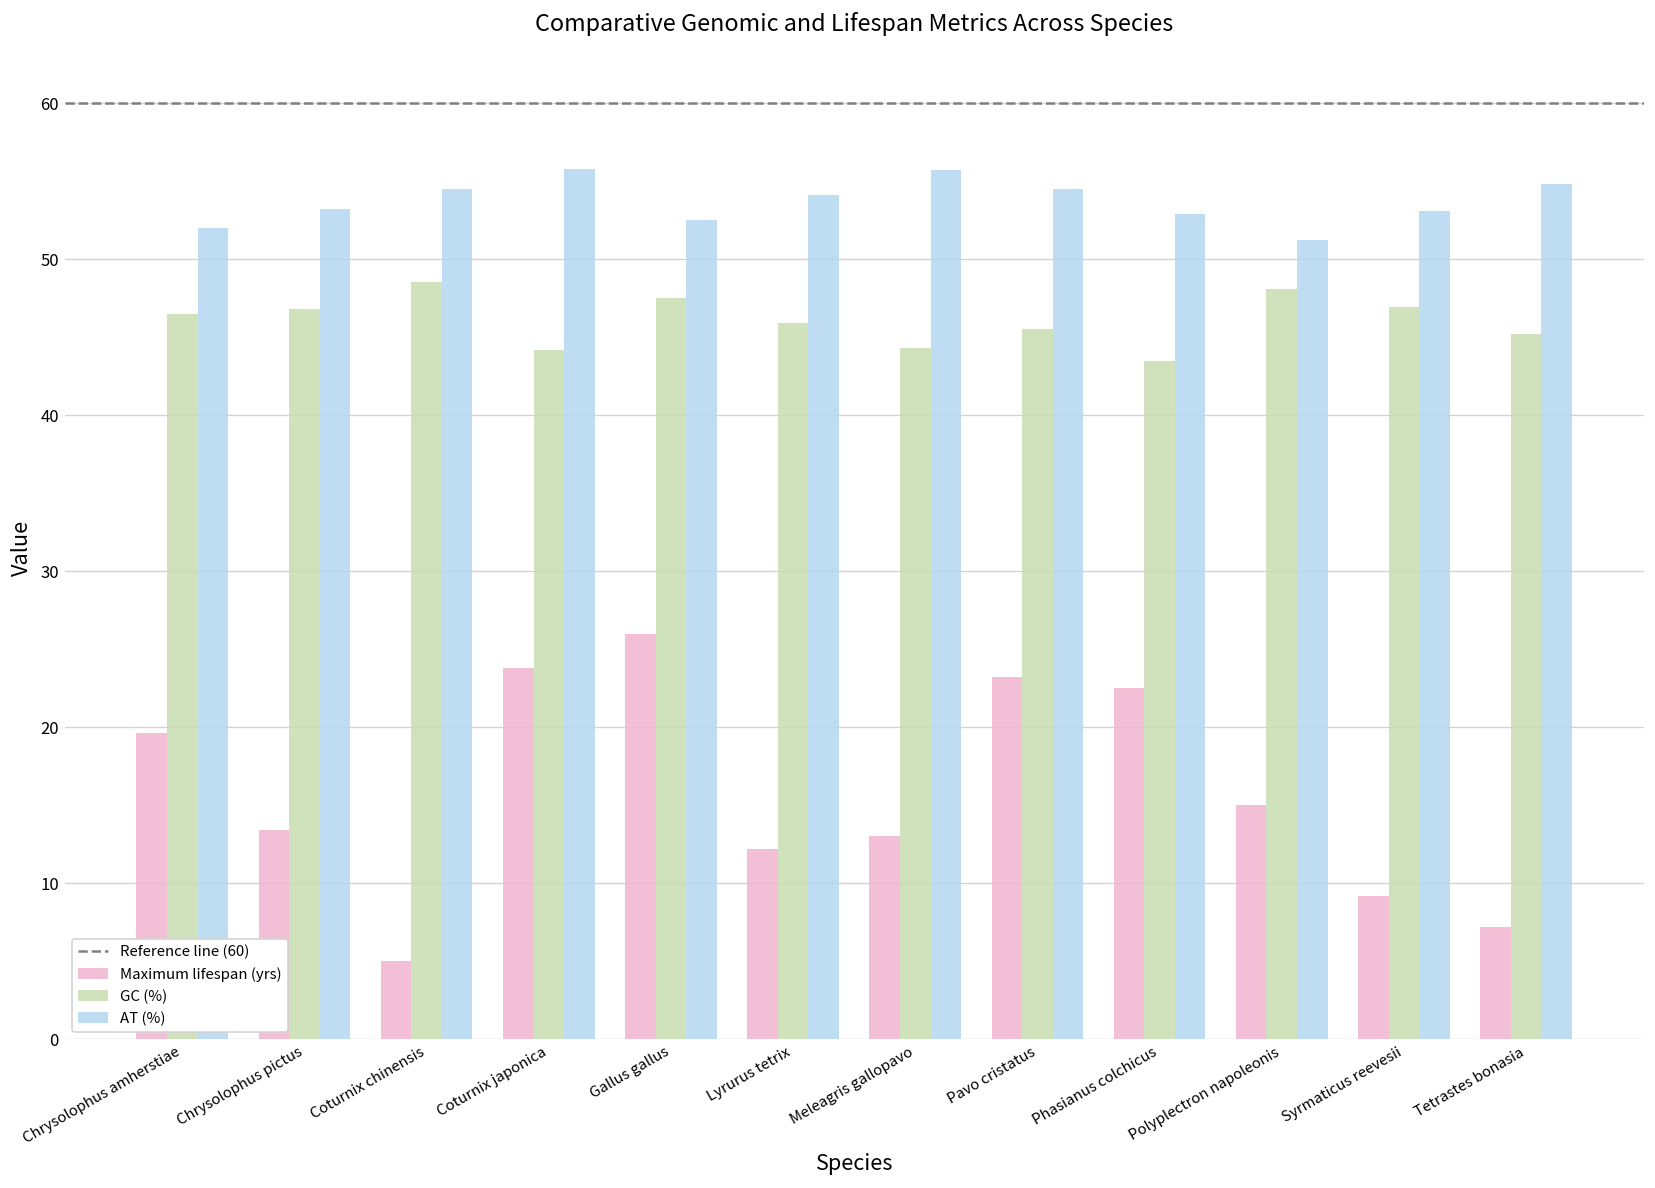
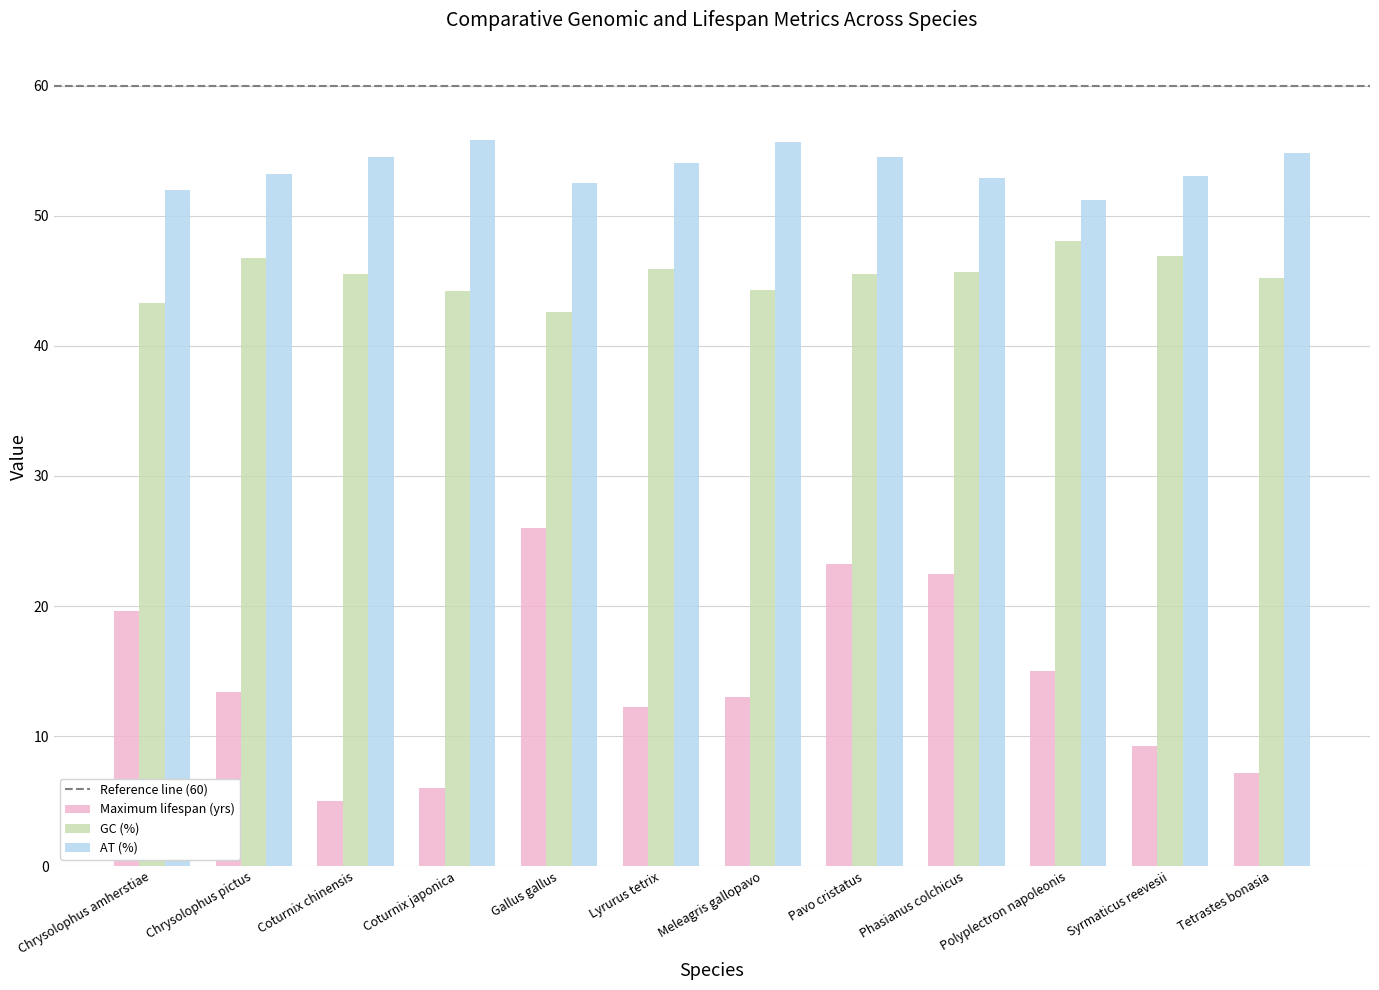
GC (%), Chrysolophus amherstiae: 46.5 -> 43.3
GC (%), Coturnix chinensis: 48.5 -> 45.5
Maximum lifespan (yrs), Coturnix japonica: 23.8 -> 6.0
GC (%), Gallus gallus: 47.5 -> 42.6
GC (%), Phasianus colchicus: 43.5 -> 45.7
